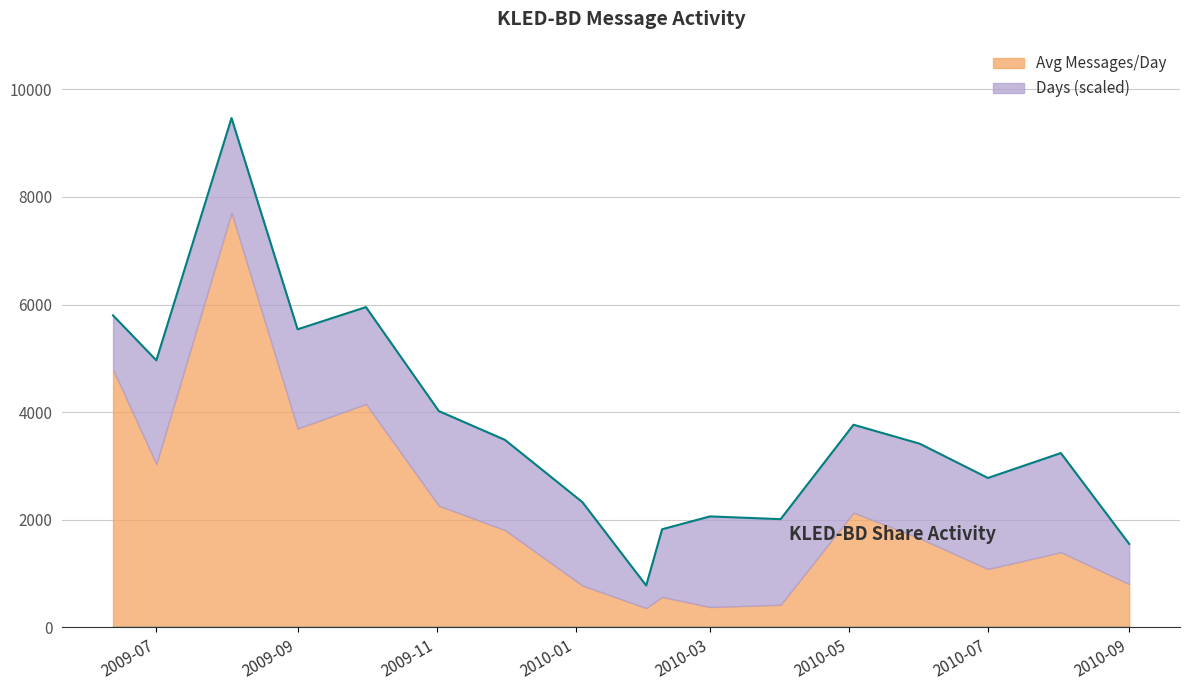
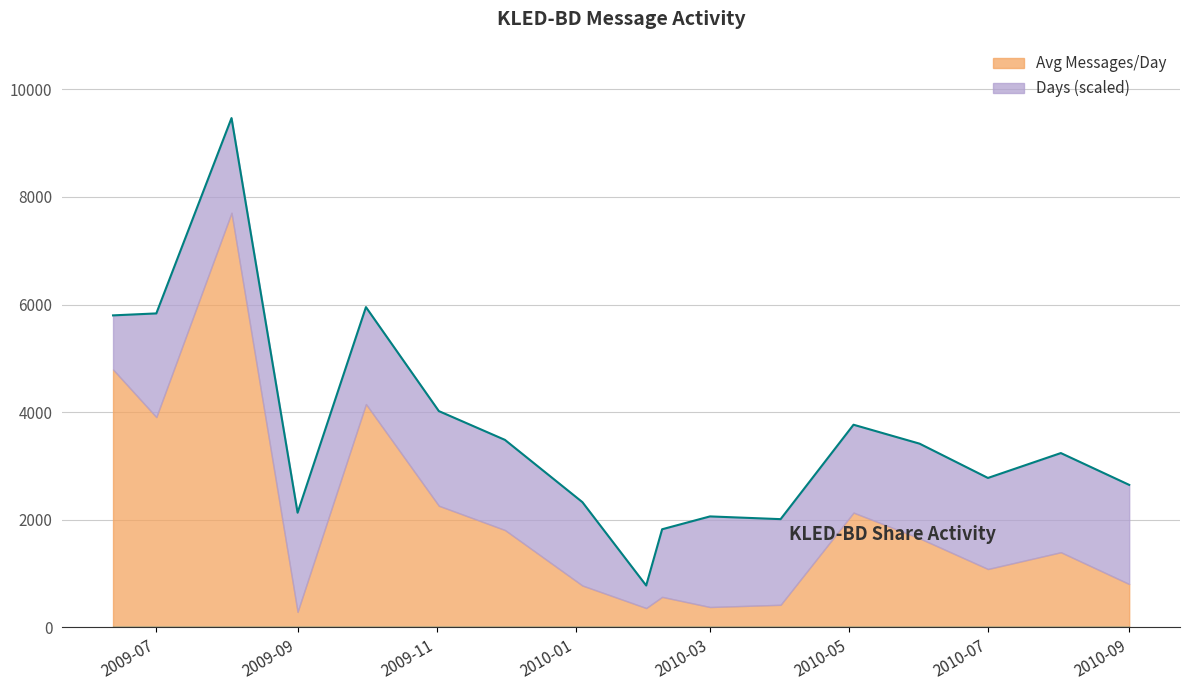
Avg Messages/Day, 2009-07: 3000 -> 3900
Avg Messages/Day, 2009-09: 3700 -> 300
Days (scaled), 2010-09: 700 -> 1800
